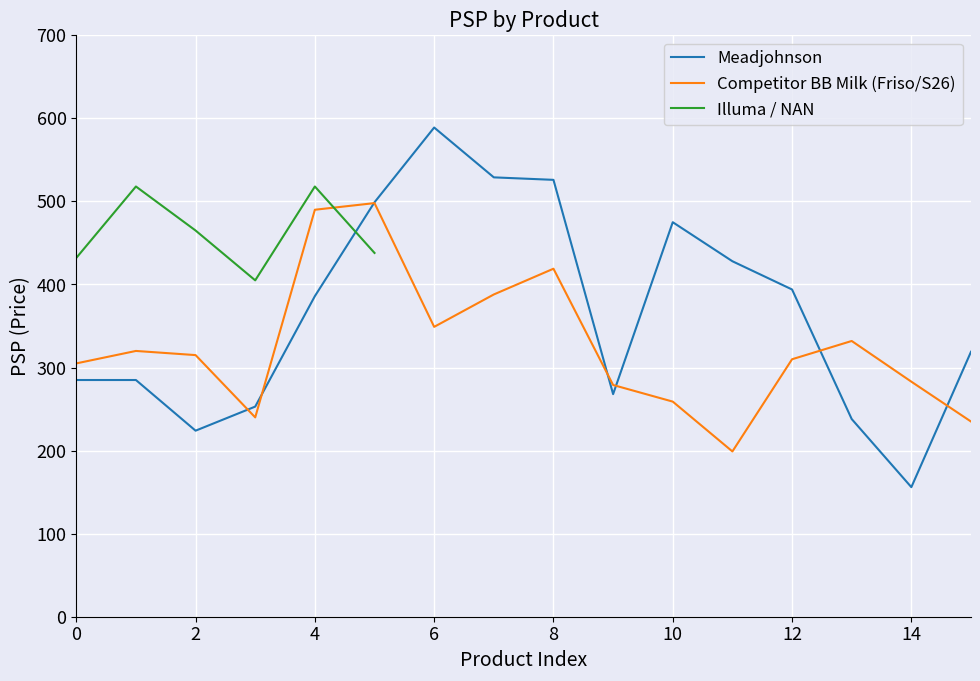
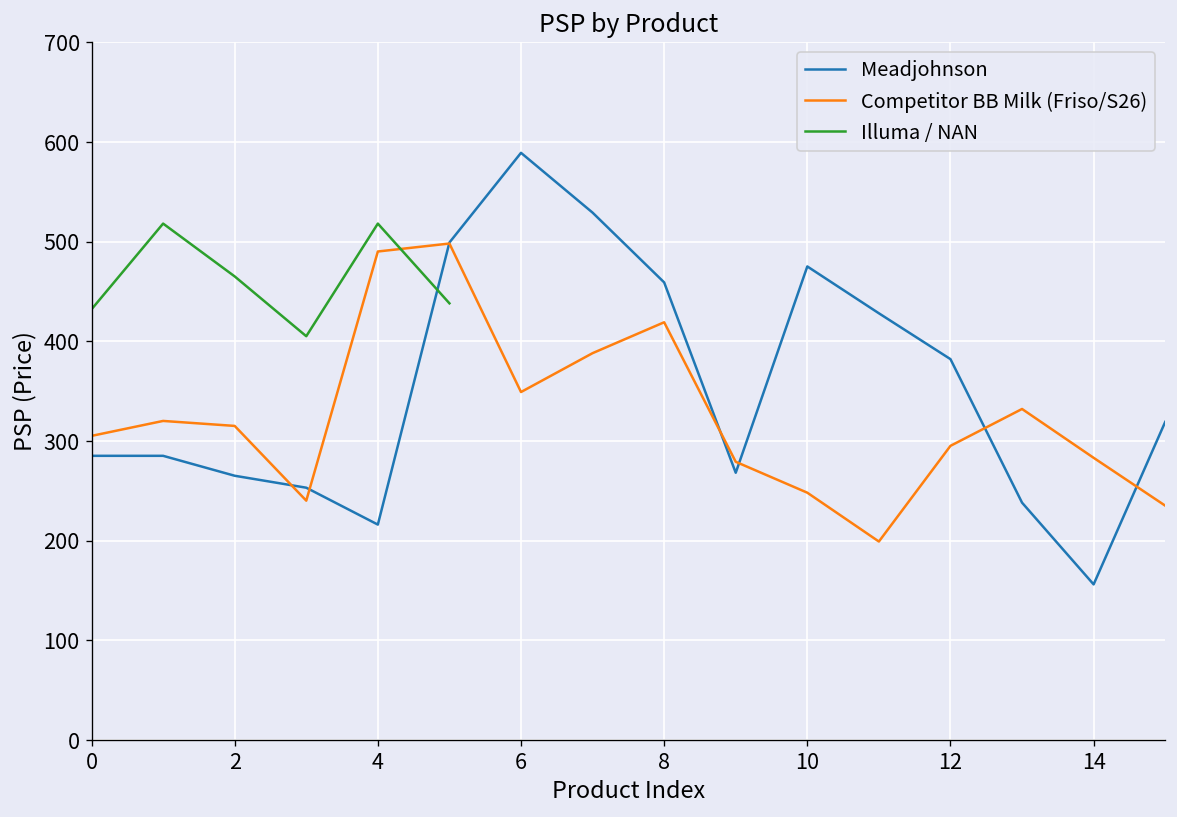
Meadjohnson, 2: 220 -> 270
Meadjohnson, 4: 390 -> 220
Meadjohnson, 8: 530 -> 460
Competitor BB Milk (Friso/S26), 10: 260 -> 250
Meadjohnson, 12: 390 -> 380
Competitor BB Milk (Friso/S26), 12: 310 -> 300
